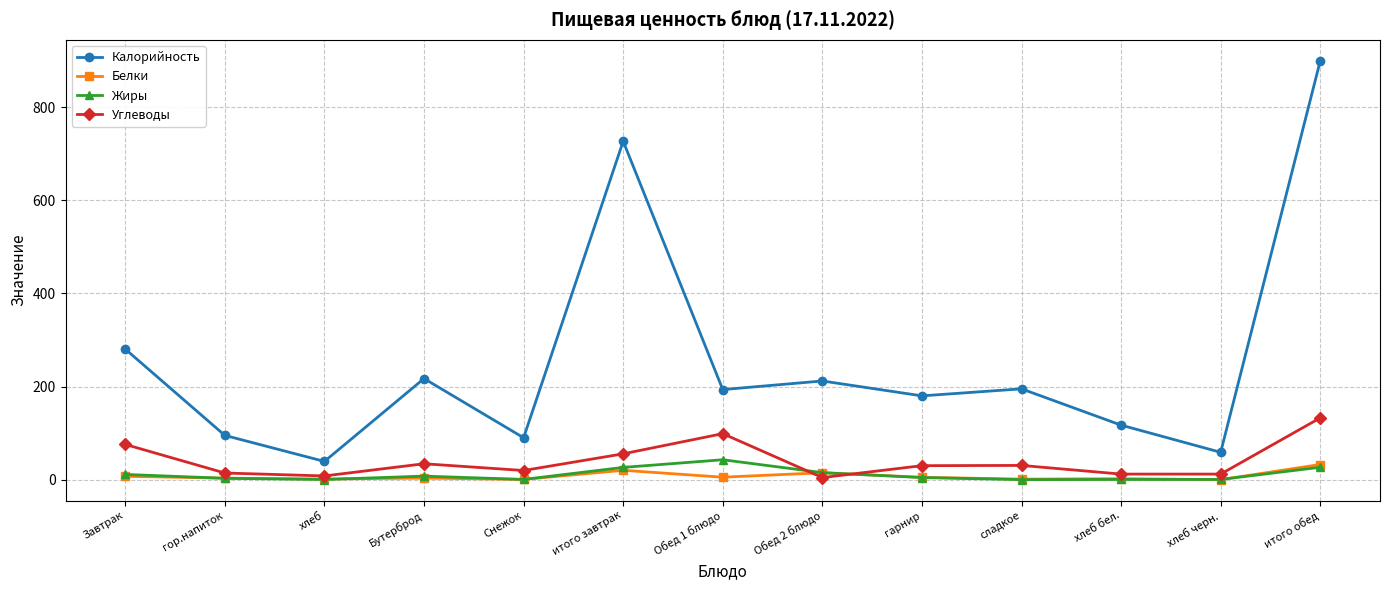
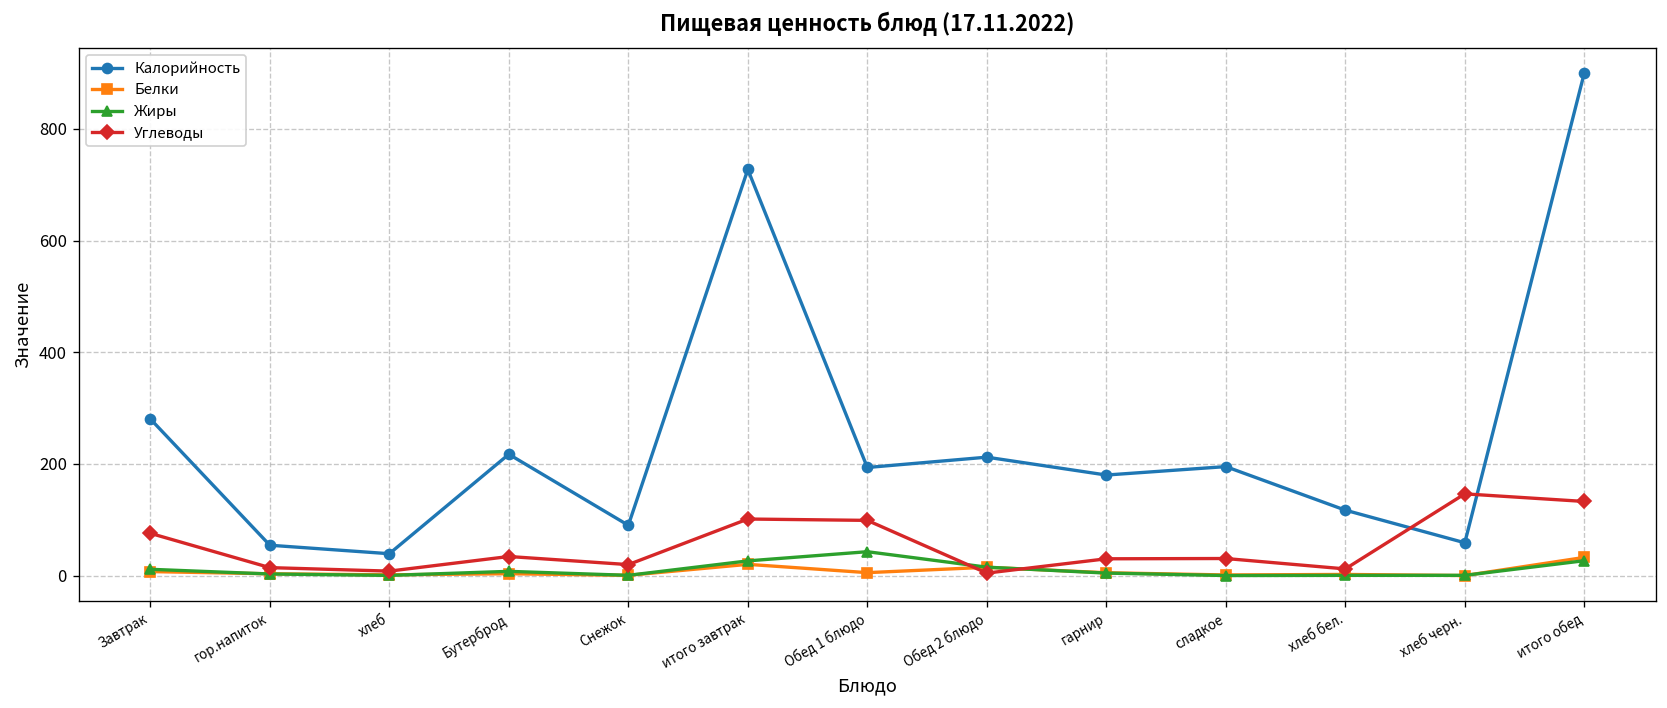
Калорийность, гор.напиток: 100 -> 50
Углеводы, итого завтрак: 60 -> 100
Углеводы, хлеб черн.: 10 -> 150
